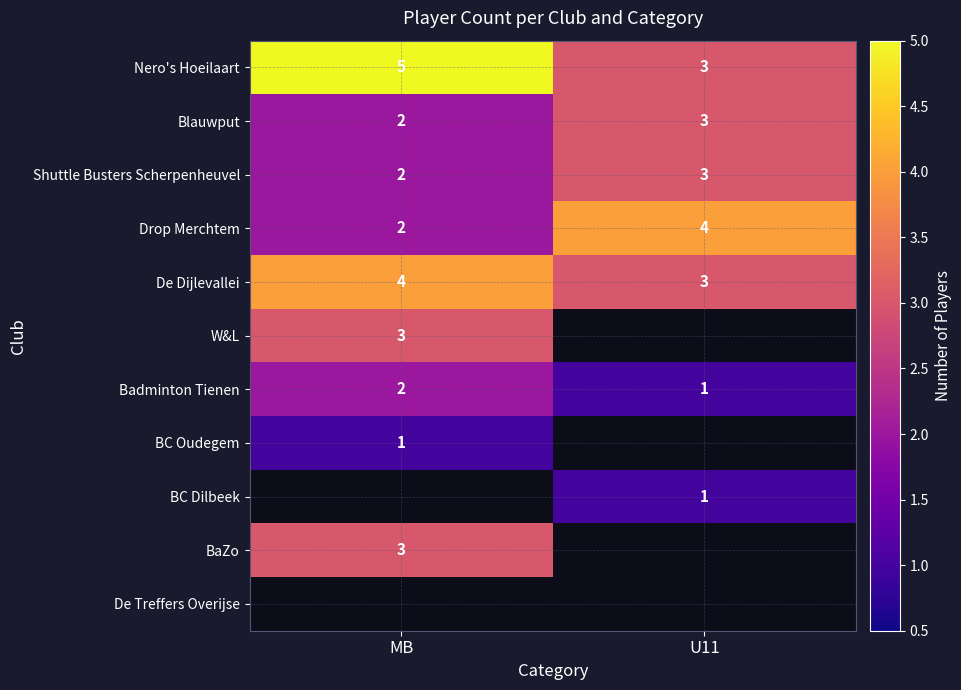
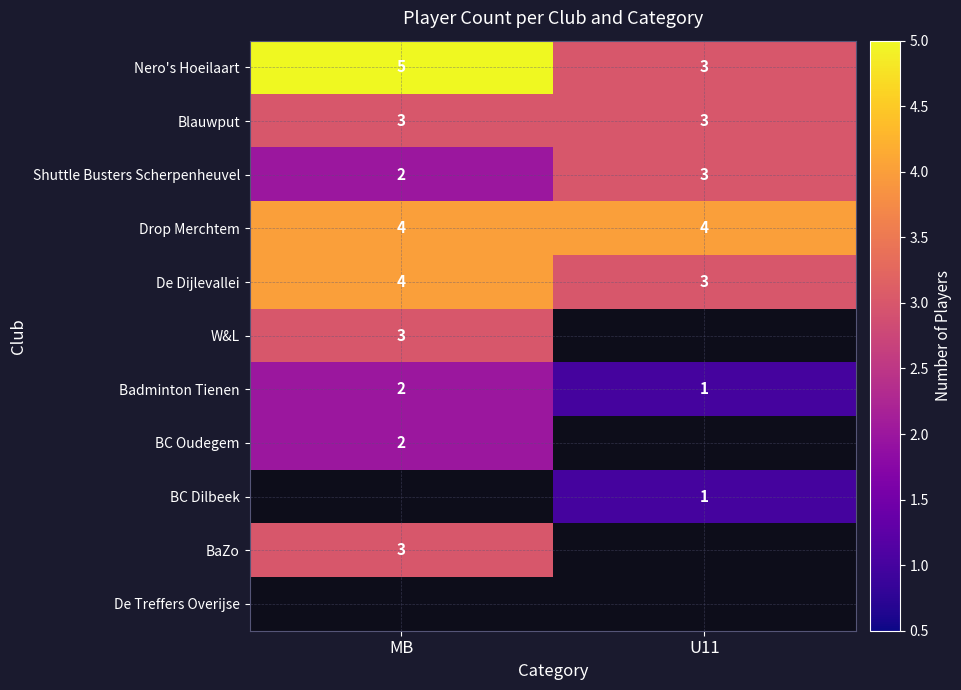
Blauwput, MB: 2 -> 3
Drop Merchtem, MB: 2 -> 4
BC Oudegem, MB: 1 -> 2
